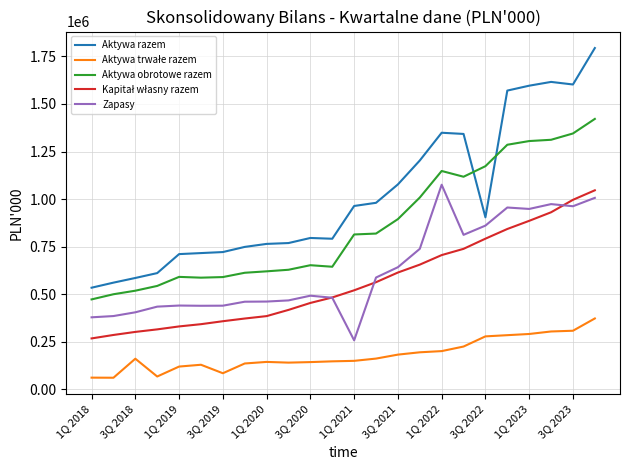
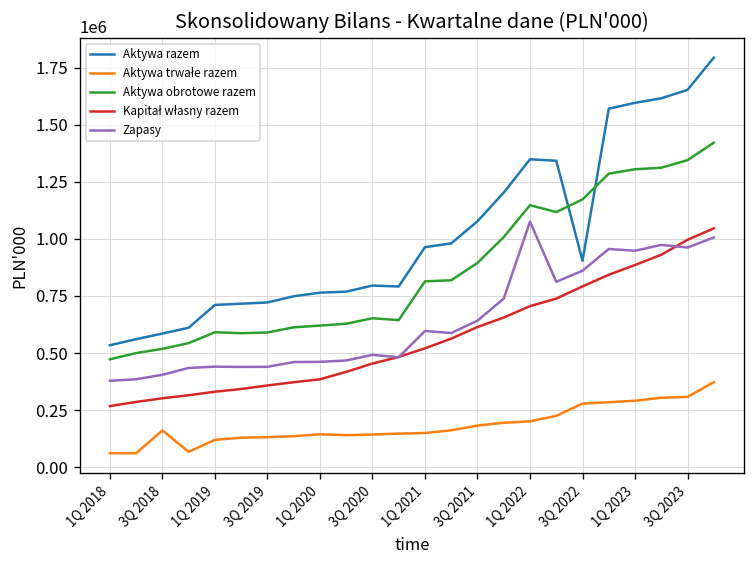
Aktywa trwałe razem, 3Q 2019: 80000 -> 130000
Zapasy, 1Q 2021: 260000 -> 600000
Aktywa razem, 3Q 2023: 1600000 -> 1650000
